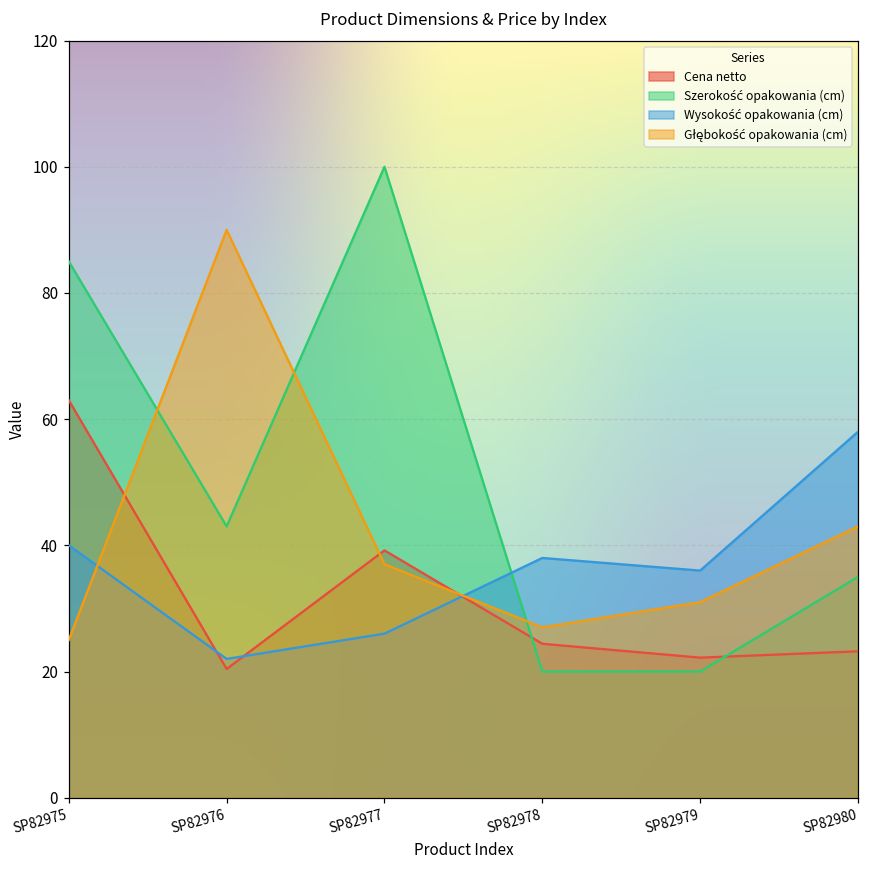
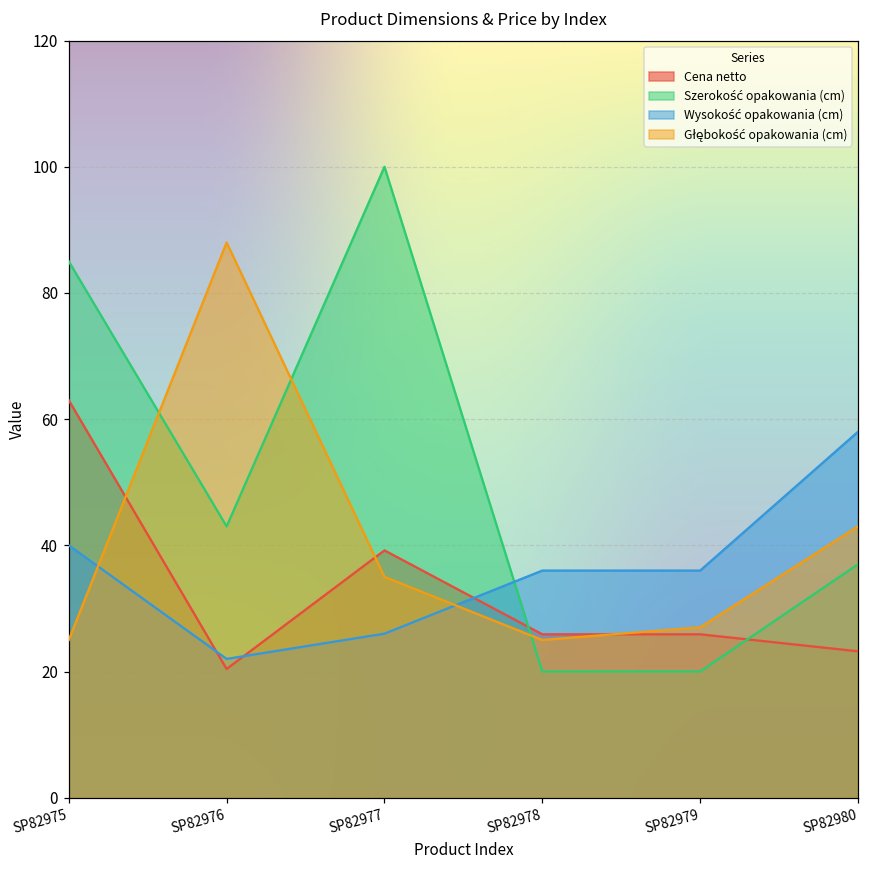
Głębokość opakowania (cm), SP82976: 90 -> 88
Głębokość opakowania (cm), SP82977: 37 -> 35
Cena netto, SP82978: 24 -> 26
Wysokość opakowania (cm), SP82978: 38 -> 36
Głębokość opakowania (cm), SP82978: 27 -> 25
Cena netto, SP82979: 22 -> 26
Głębokość opakowania (cm), SP82979: 31 -> 27
Szerokość opakowania (cm), SP82980: 35 -> 37
